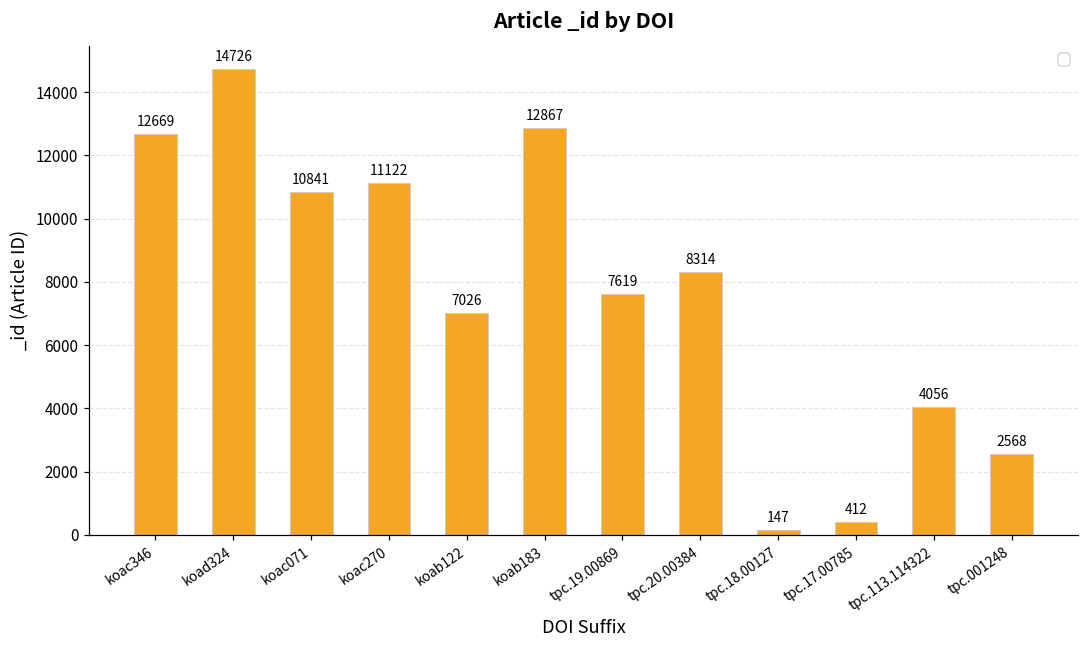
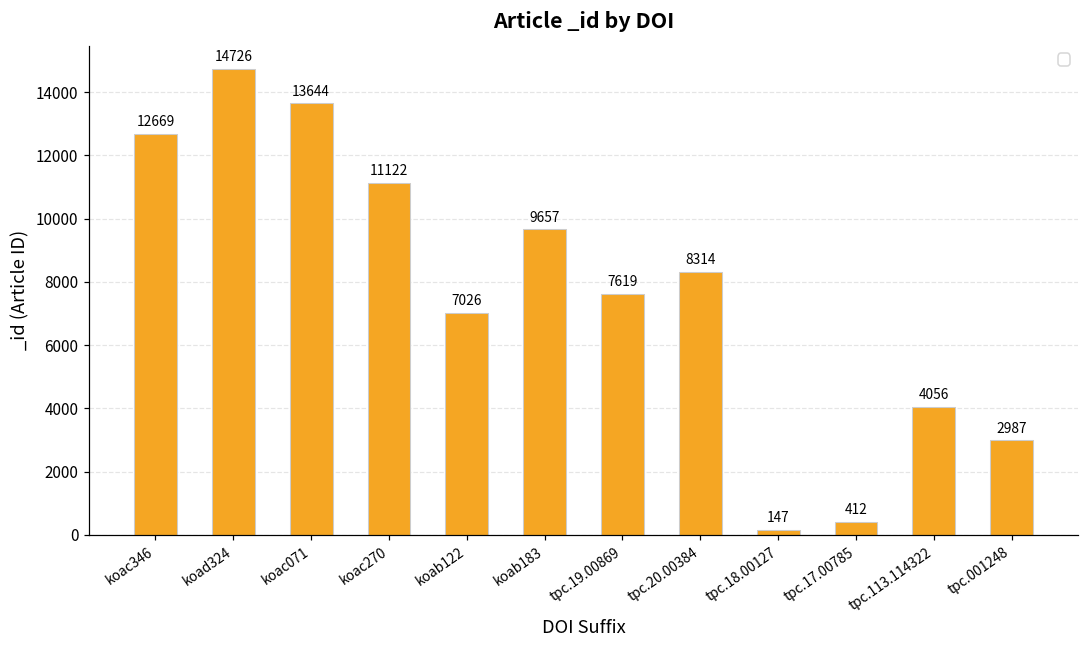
koac071: 10841 -> 13644
koab183: 12867 -> 9657
tpc.001248: 2568 -> 2987
